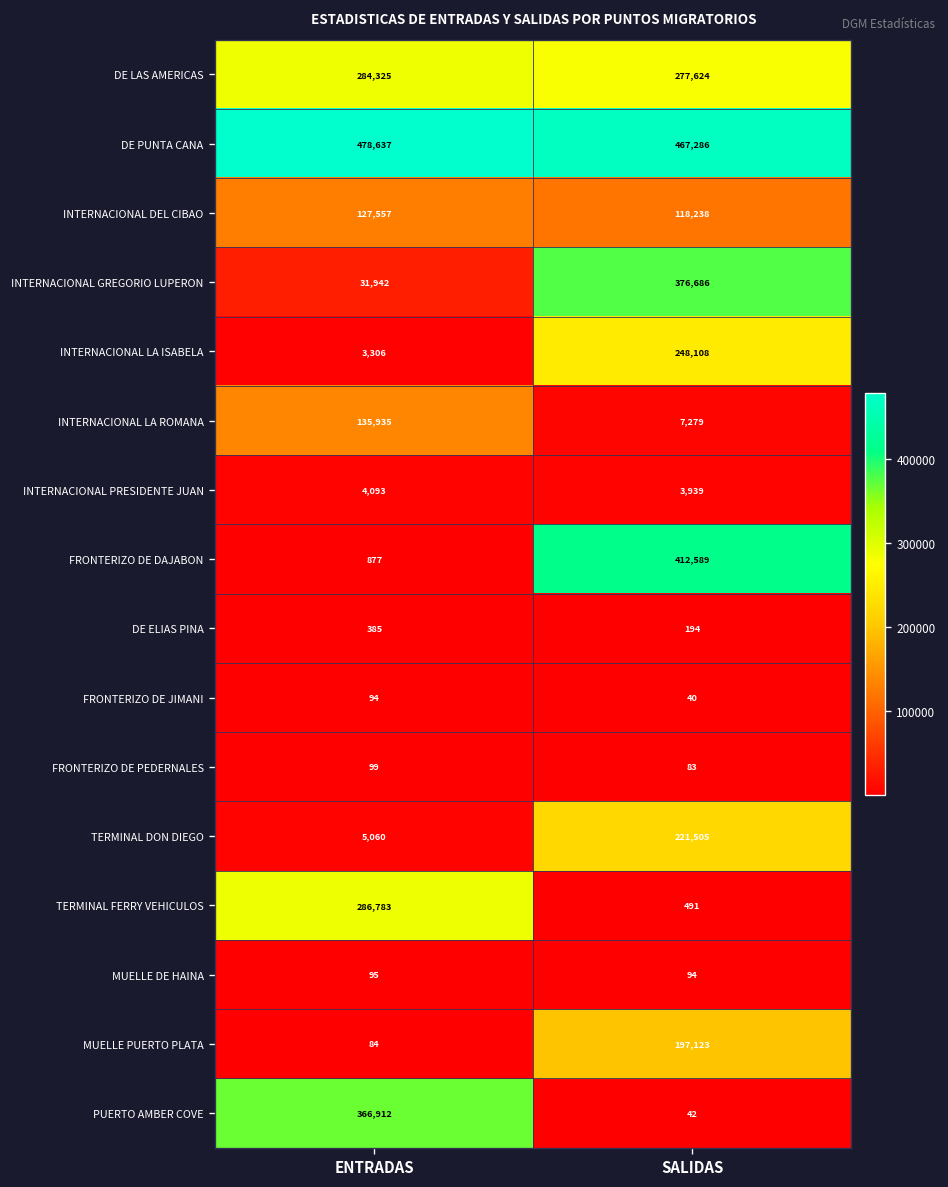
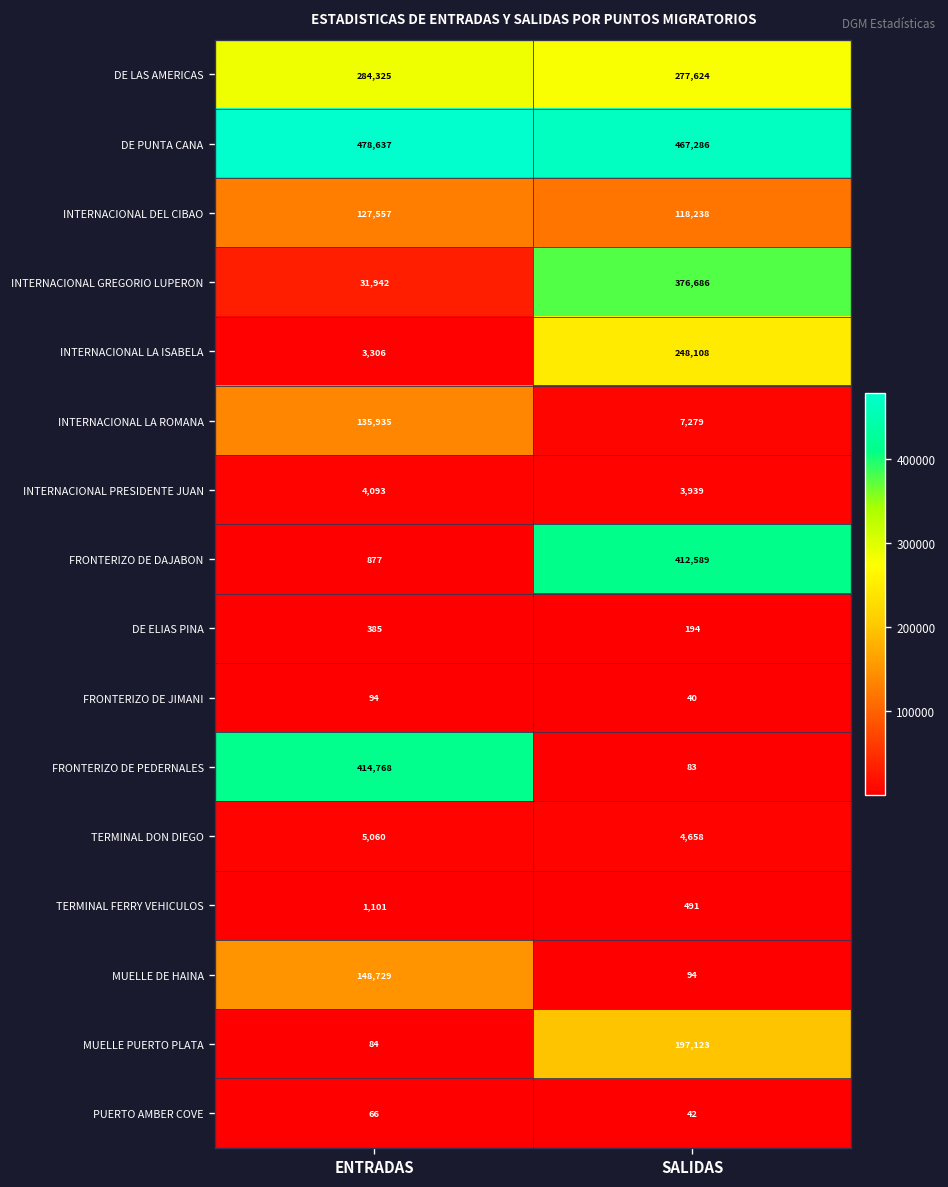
FRONTERIZO DE PEDERNALES, ENTRADAS: 99 -> 414,768
TERMINAL DON DIEGO, SALIDAS: 221,505 -> 4,658
TERMINAL FERRY VEHICULOS, ENTRADAS: 286,783 -> 1,101
MUELLE DE HAINA, ENTRADAS: 95 -> 148,729
PUERTO AMBER COVE, ENTRADAS: 366,912 -> 66
